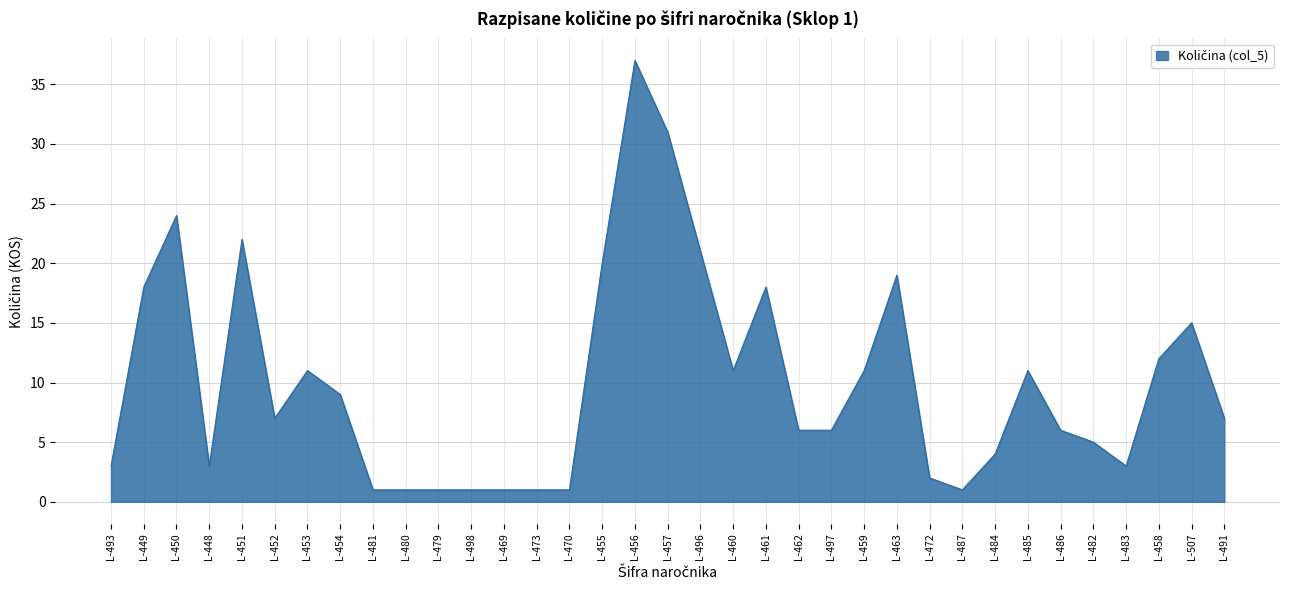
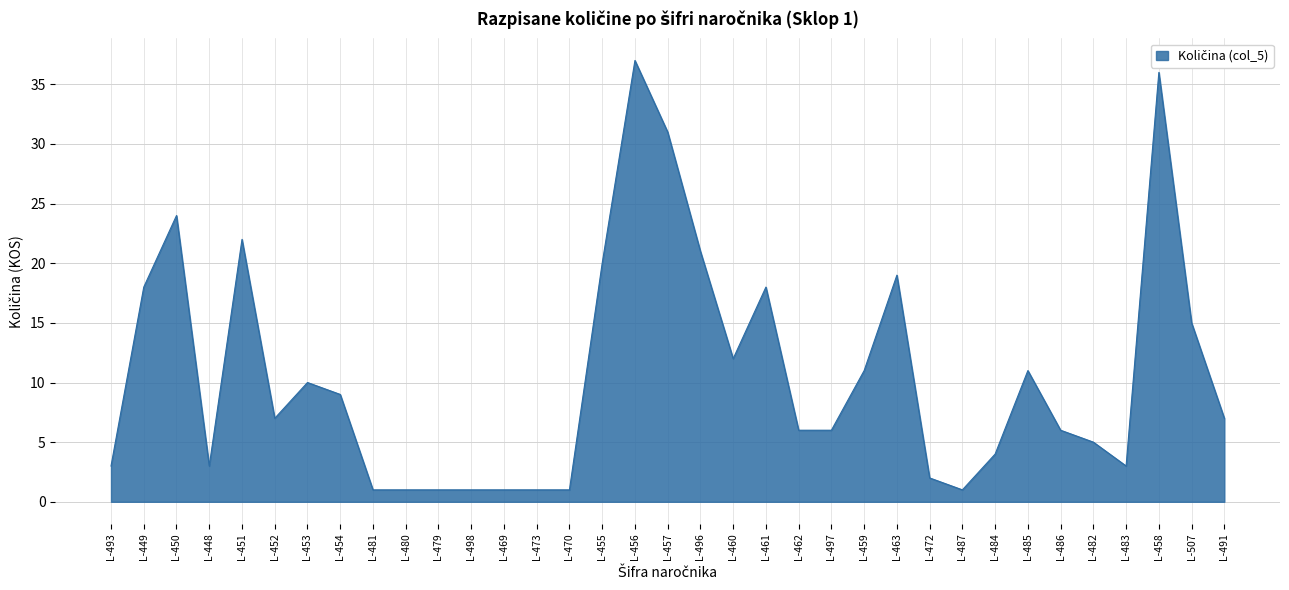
L-453: 11 -> 10
L-460: 11 -> 12
L-458: 12 -> 36
